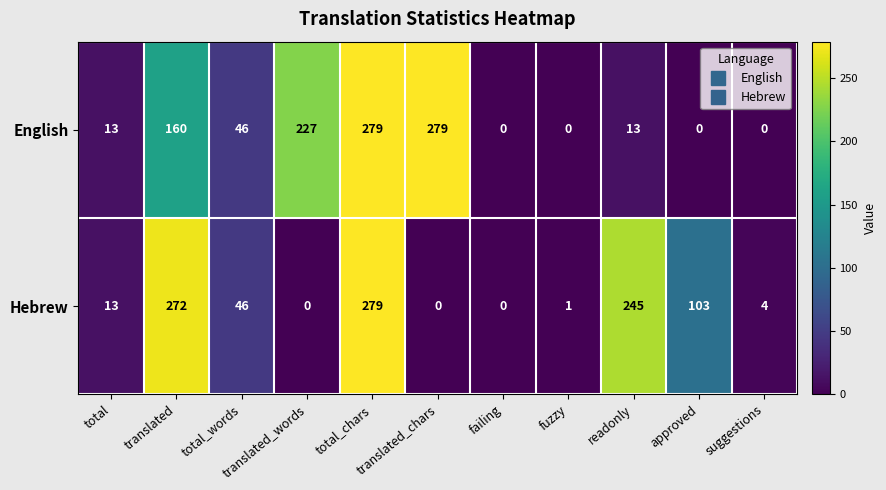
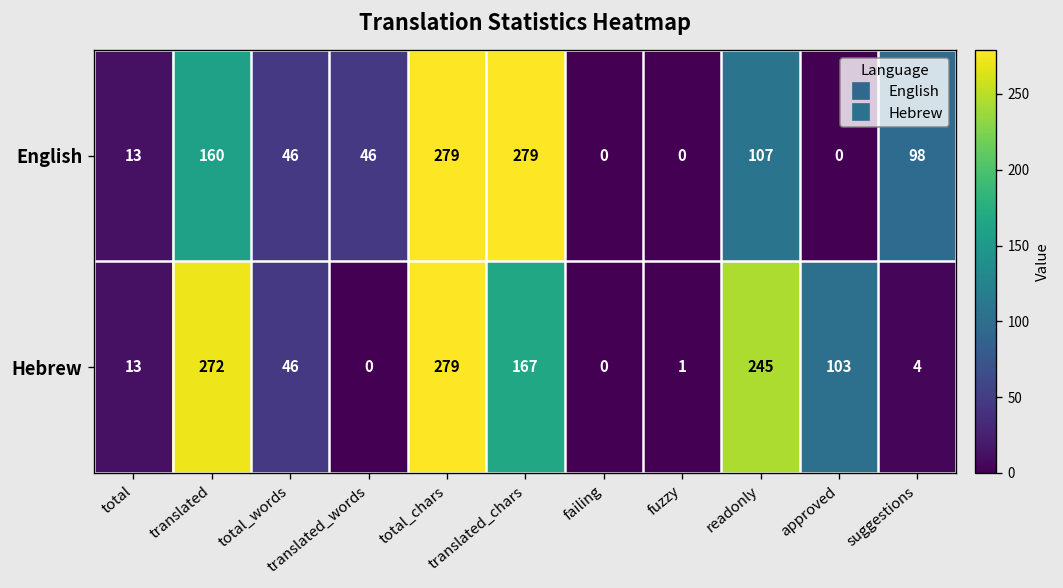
English, translated_words: 227 -> 46
English, readonly: 13 -> 107
English, suggestions: 0 -> 98
Hebrew, translated_chars: 0 -> 167
